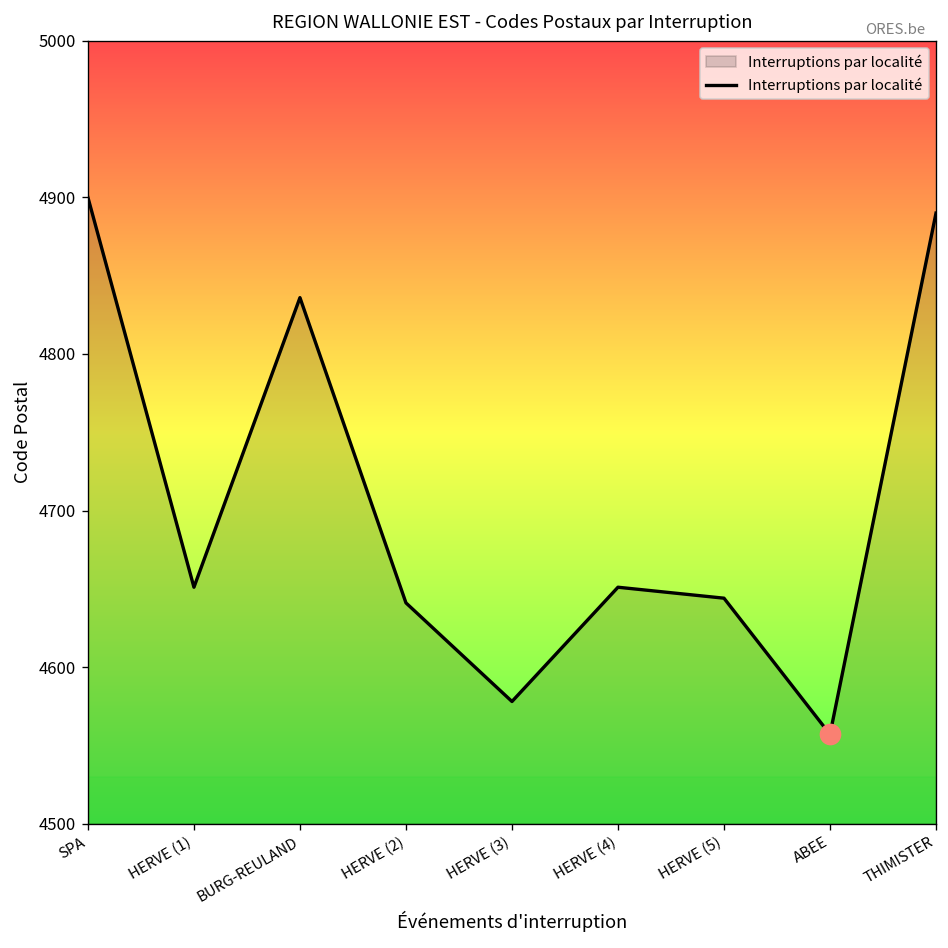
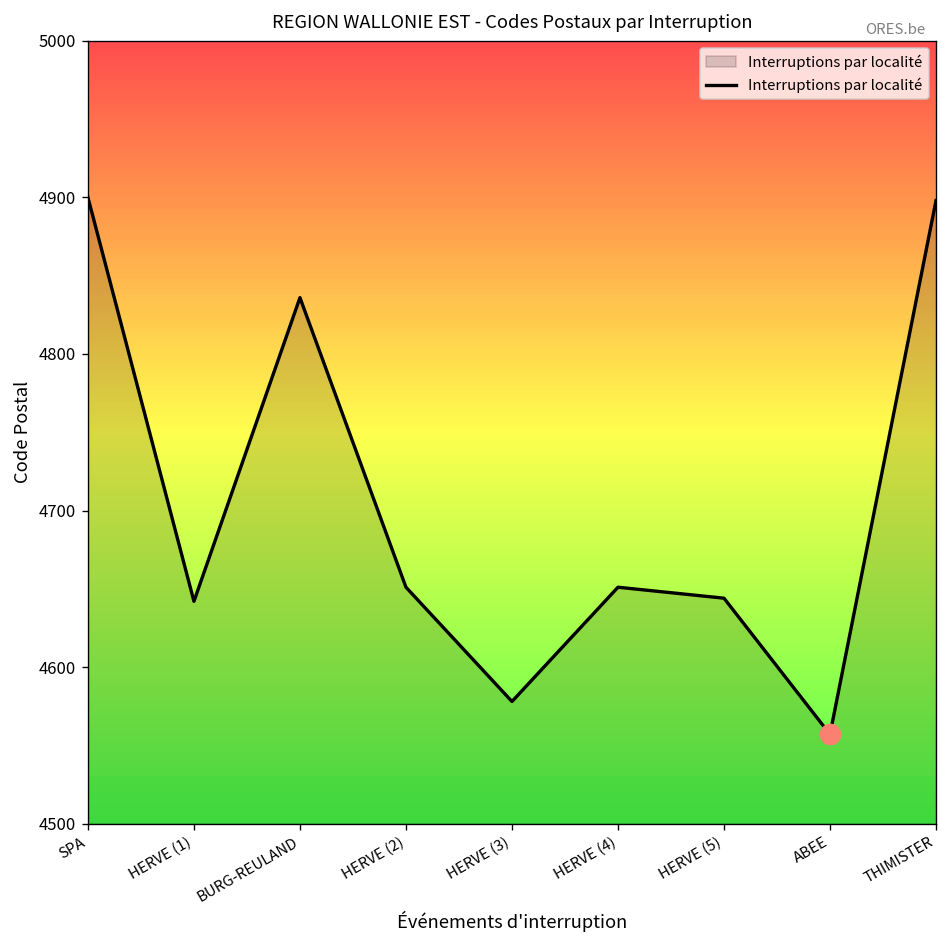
Interruptions par localité, HERVE (1): 4651 -> 4642
Interruptions par localité, HERVE (2): 4641 -> 4651
Interruptions par localité, THIMISTER: 4890 -> 4898
